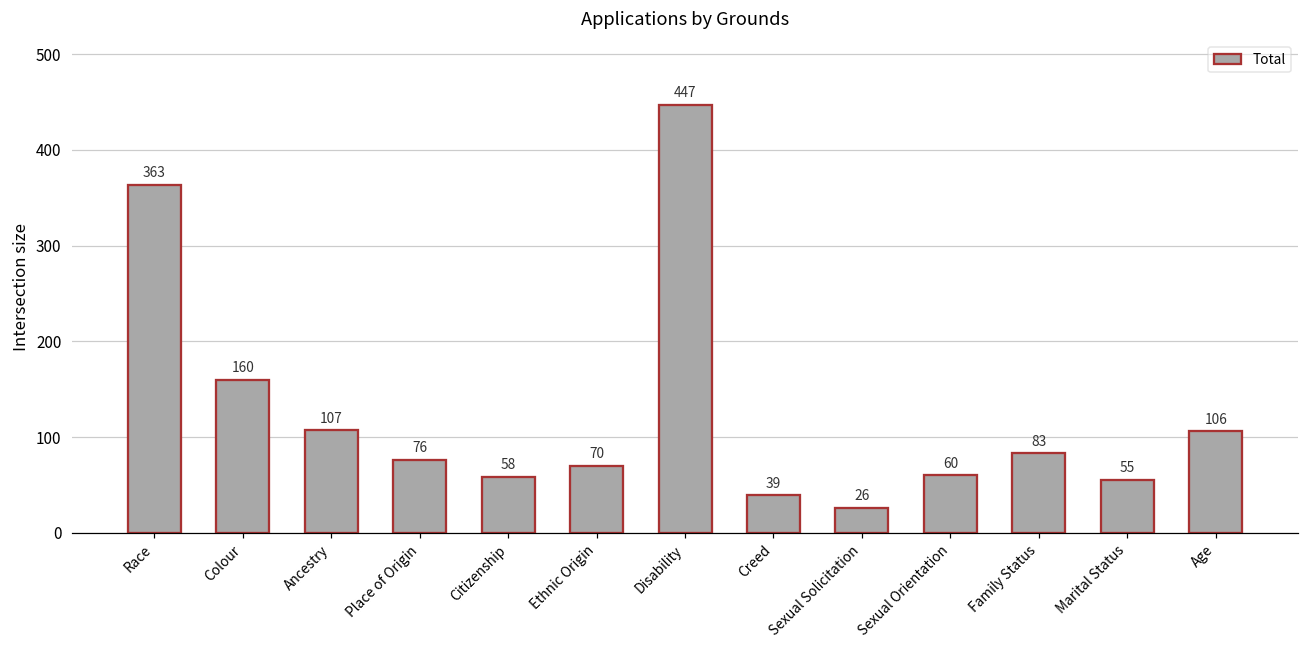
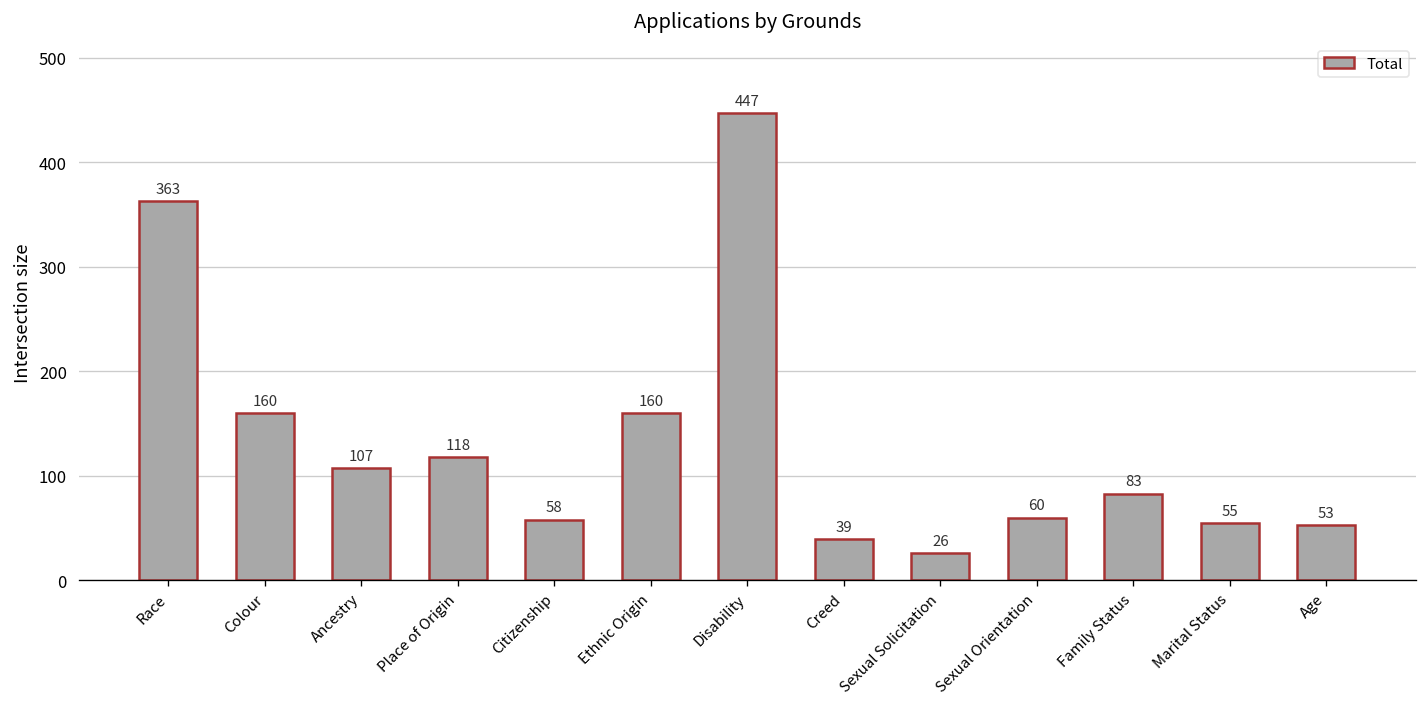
Place of Origin: 76 -> 118
Ethnic Origin: 70 -> 160
Age: 106 -> 53
